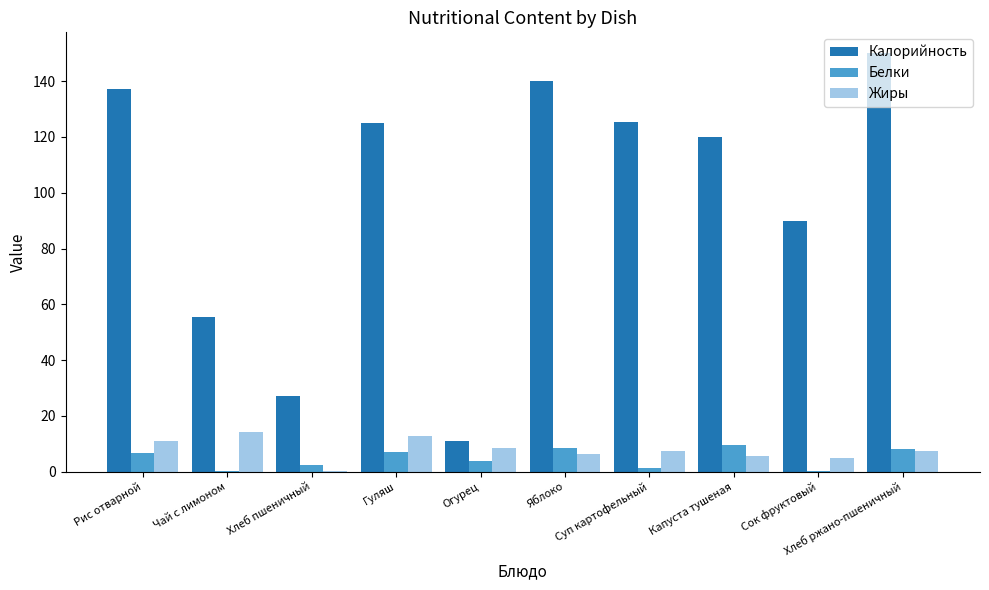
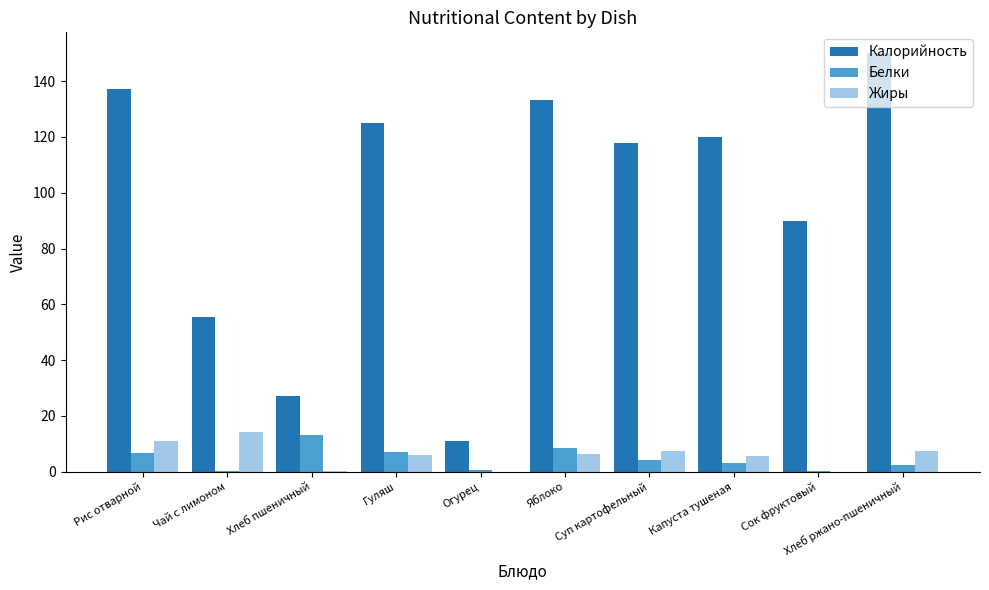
Белки, Хлеб пшеничный: 2 -> 13
Жиры, Гуляш: 13 -> 6
Белки, Огурец: 4 -> 0
Жиры, Огурец: 9 -> 0
Калорийность, Яблоко: 140 -> 133
Калорийность, Суп картофельный: 126 -> 118
Белки, Суп картофельный: 1 -> 4
Белки, Капуста тушеная: 10 -> 3
Жиры, Сок фруктовый: 5 -> 0
Белки, Хлеб ржано-пшеничный: 8 -> 2
